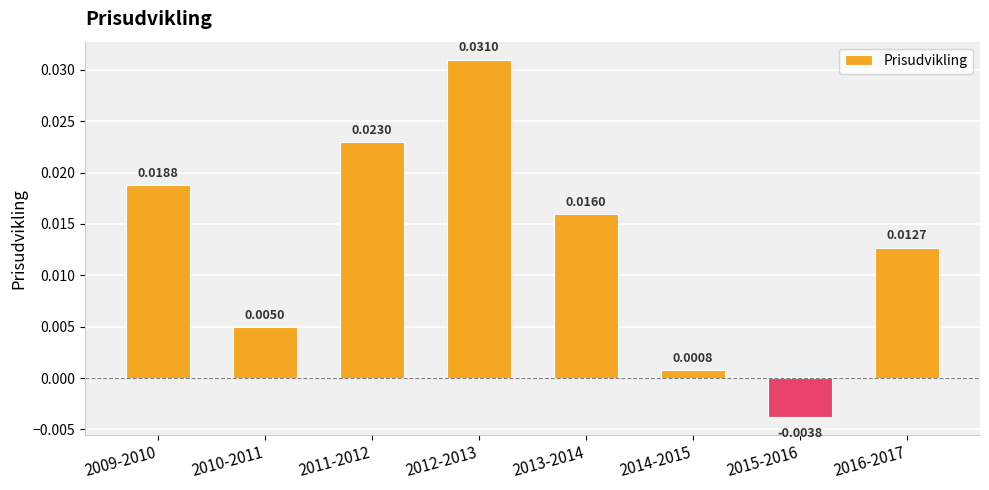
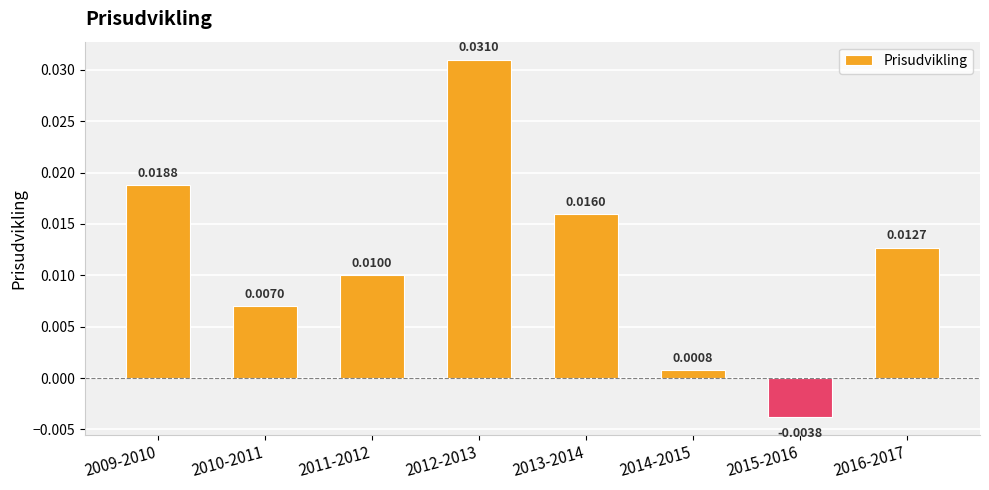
2010-2011: 0.0050 -> 0.0070
2011-2012: 0.0230 -> 0.0100
